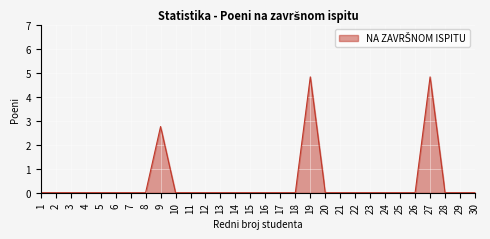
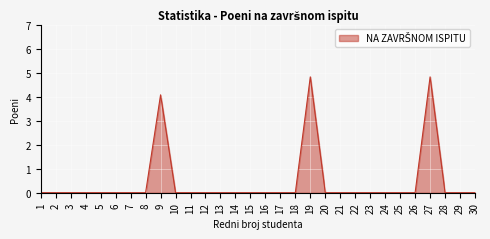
9: 2.8 -> 4.1
